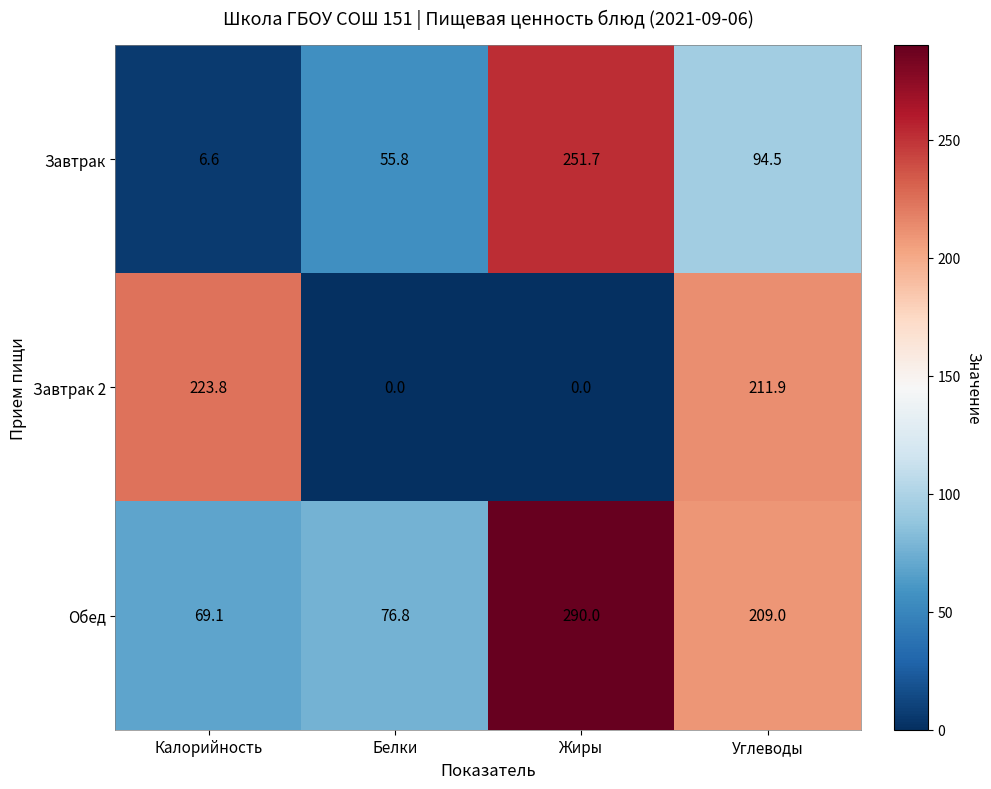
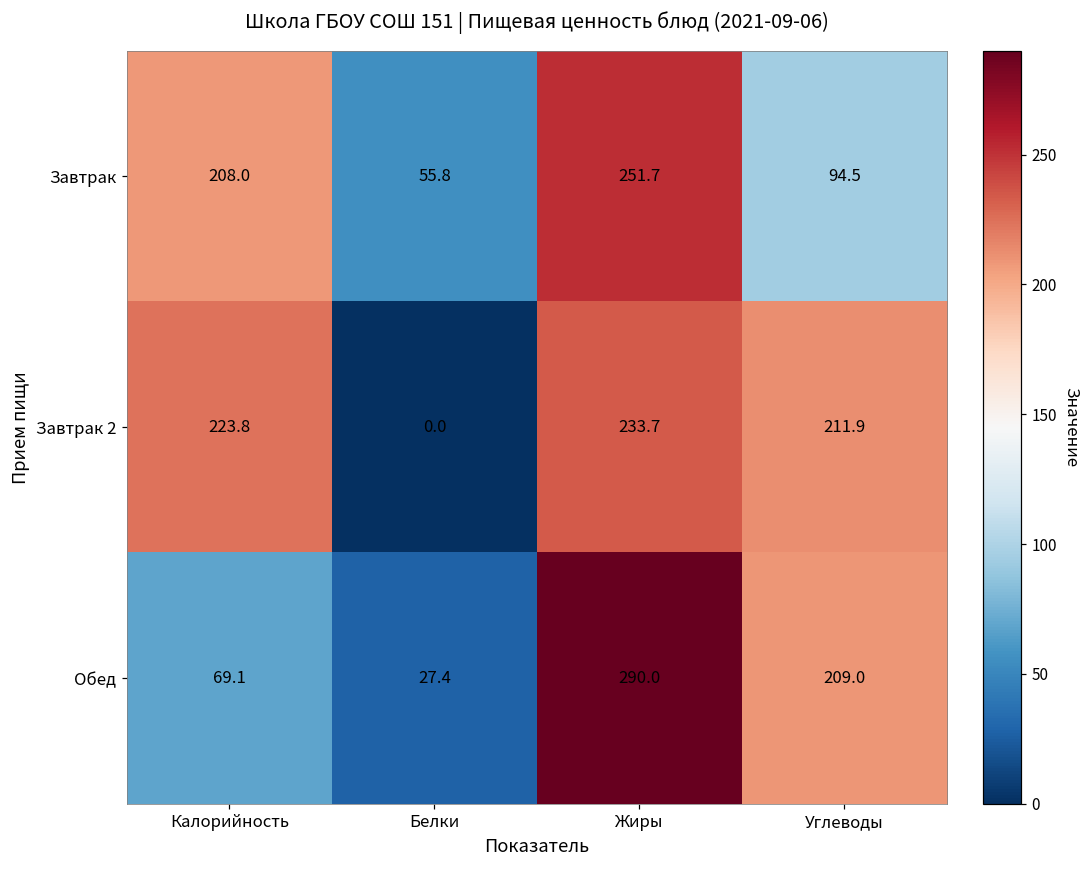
Завтрак, Калорийность: 6.6 -> 208.0
Завтрак 2, Жиры: 0.0 -> 233.7
Обед, Белки: 76.8 -> 27.4
